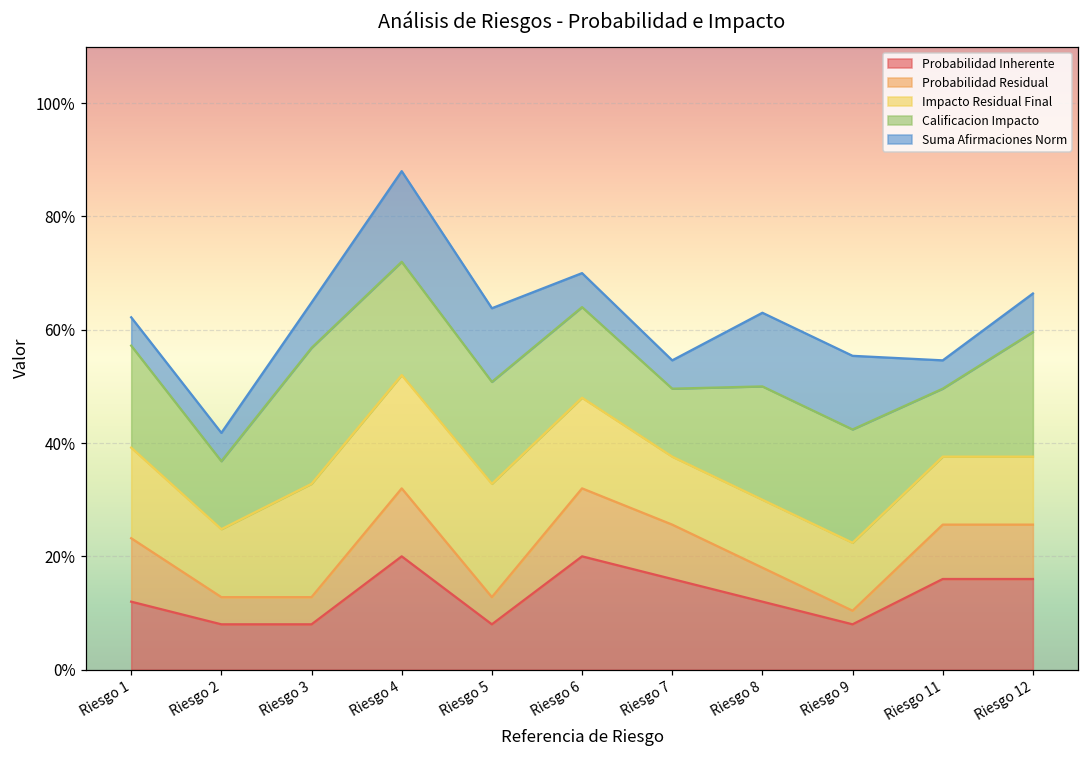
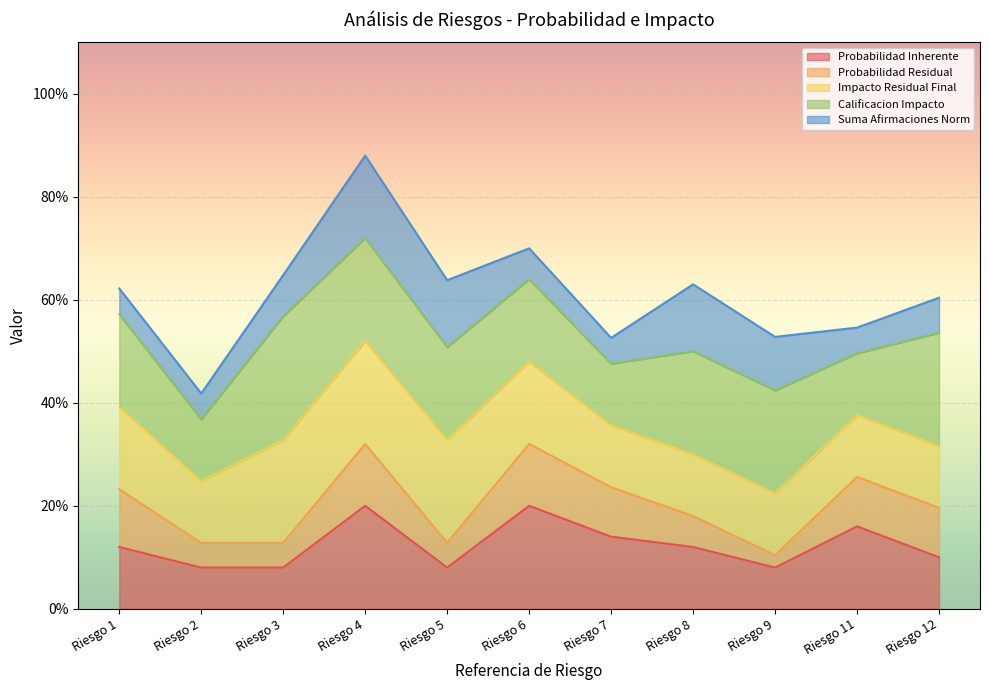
Probabilidad Inherente, Riesgo 7: 16% -> 14%
Suma Afirmaciones Norm, Riesgo 9: 13% -> 10%
Probabilidad Inherente, Riesgo 12: 16% -> 10%
